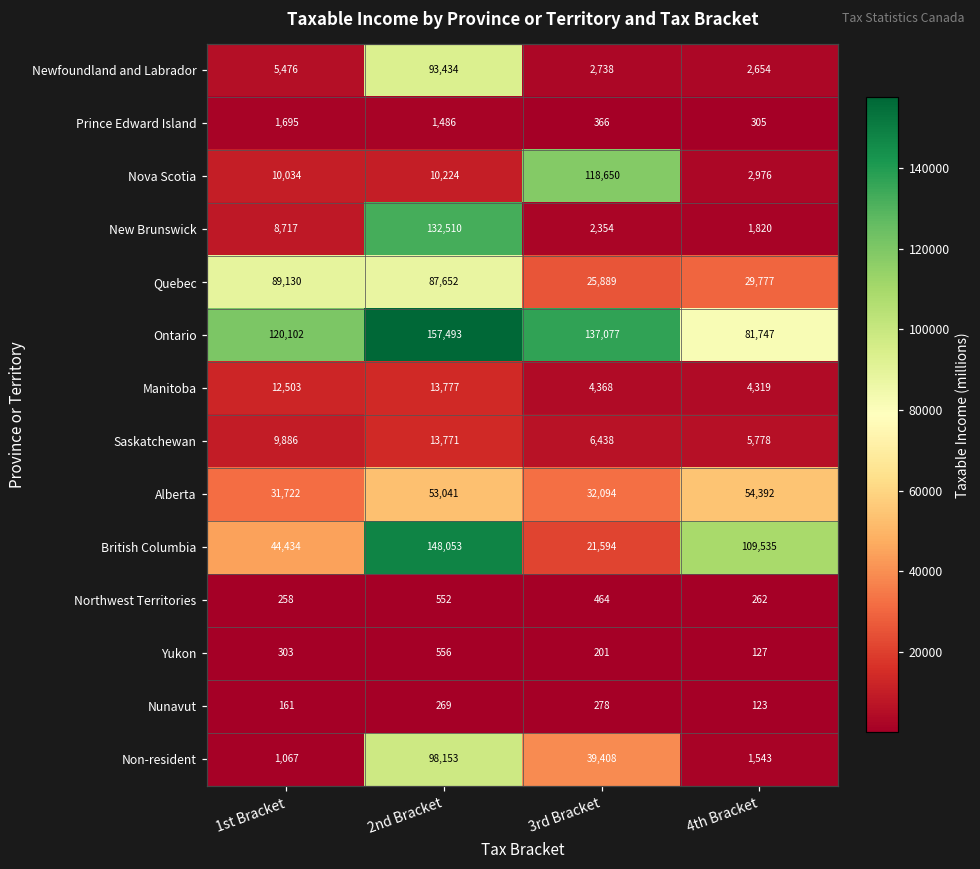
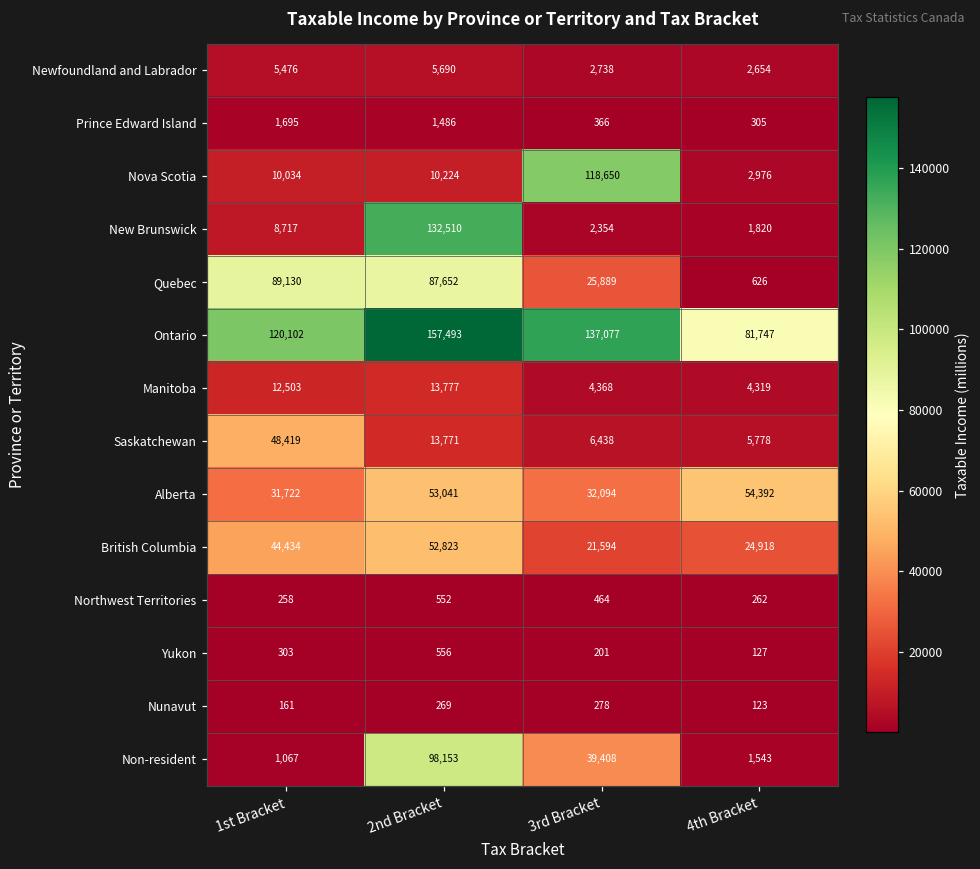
Newfoundland and Labrador, 2nd Bracket: 93,434 -> 5,690
Quebec, 4th Bracket: 29,777 -> 626
Saskatchewan, 1st Bracket: 9,886 -> 48,419
British Columbia, 2nd Bracket: 148,053 -> 52,823
British Columbia, 4th Bracket: 109,535 -> 24,918
